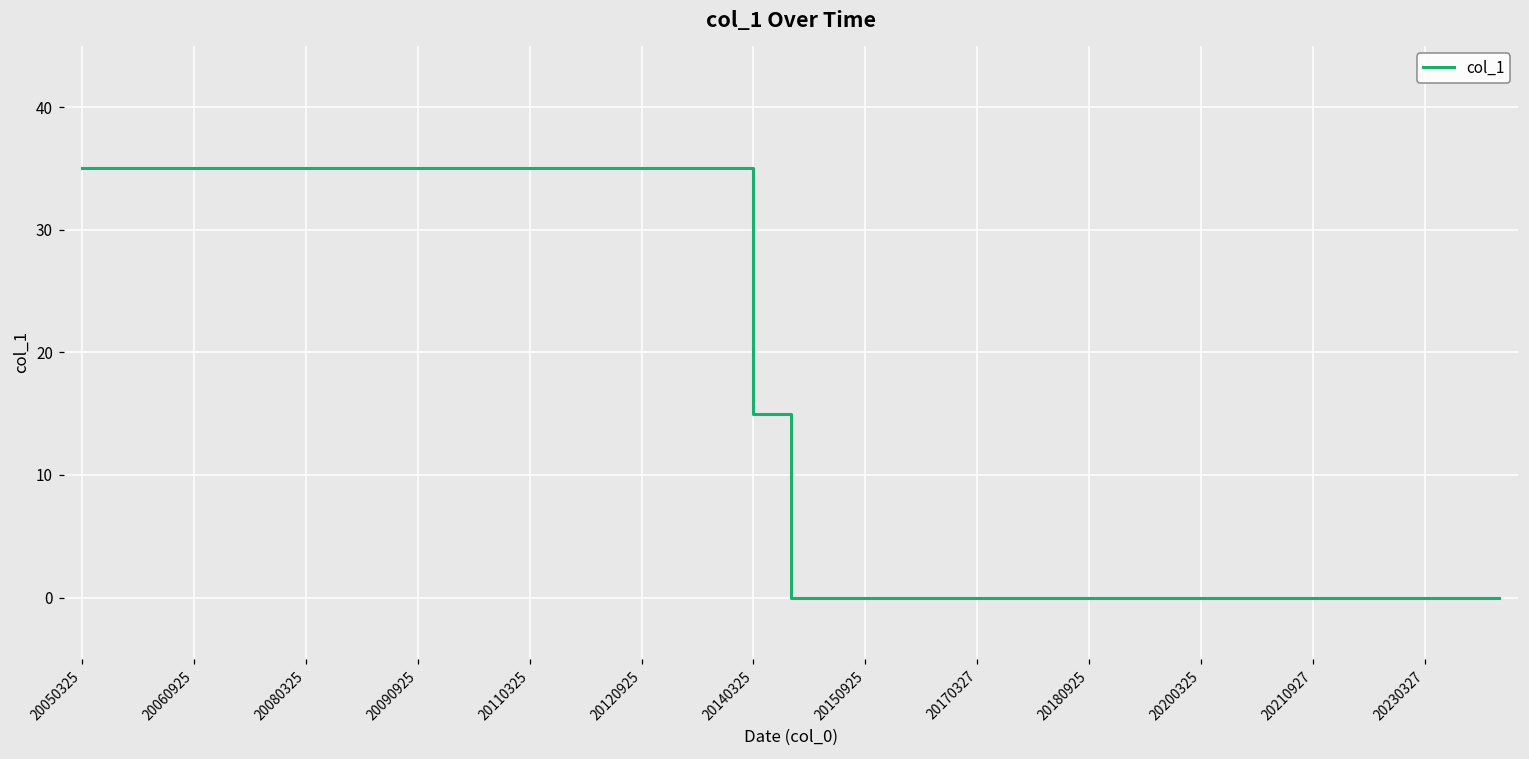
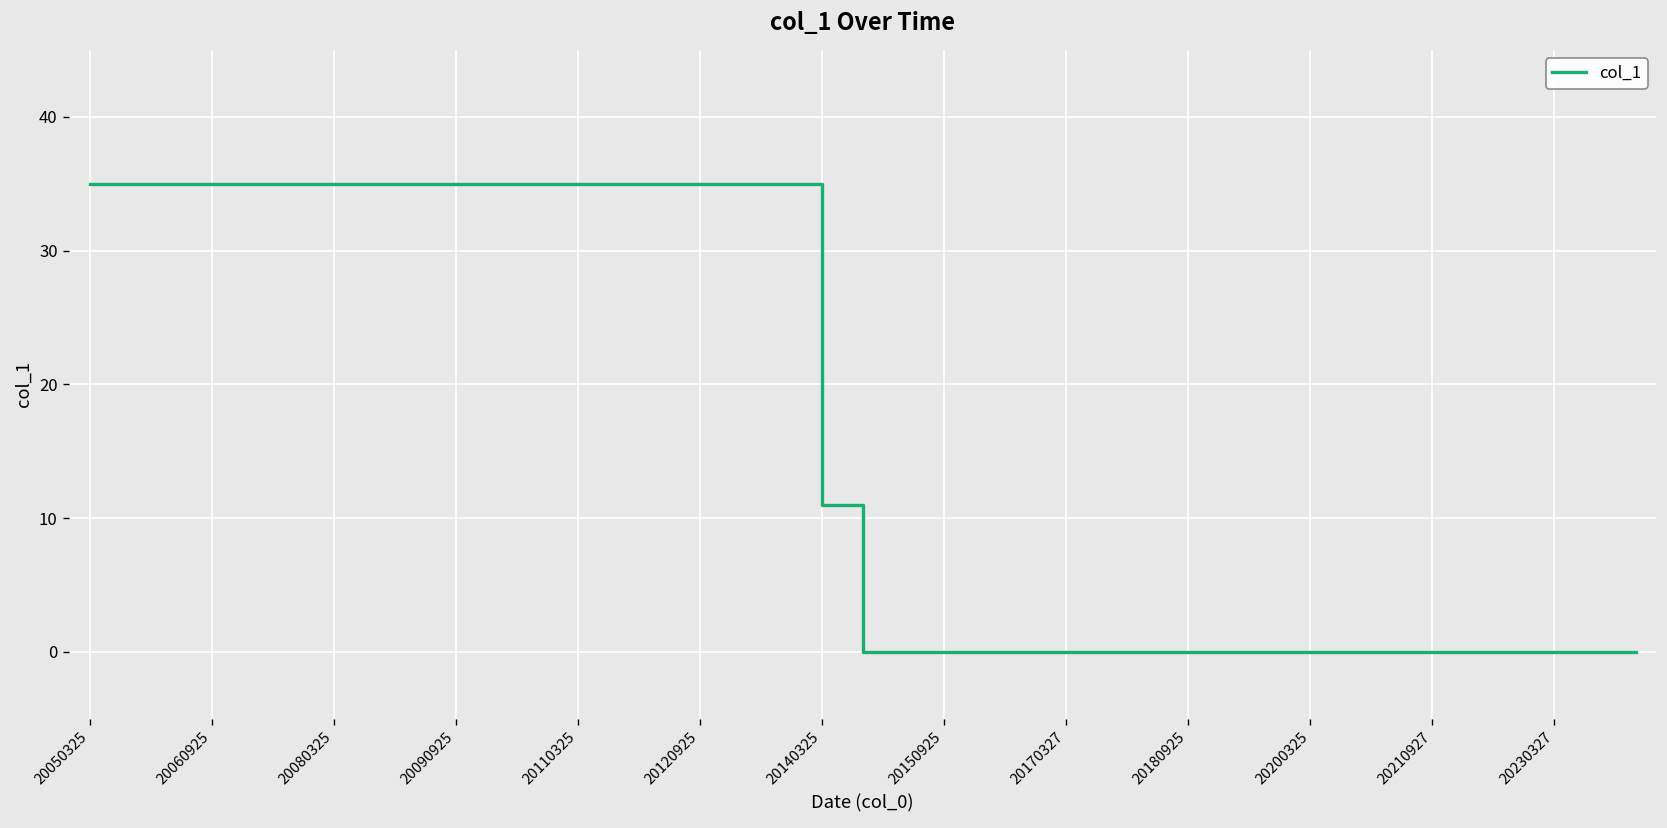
20140325: 15 -> 11
